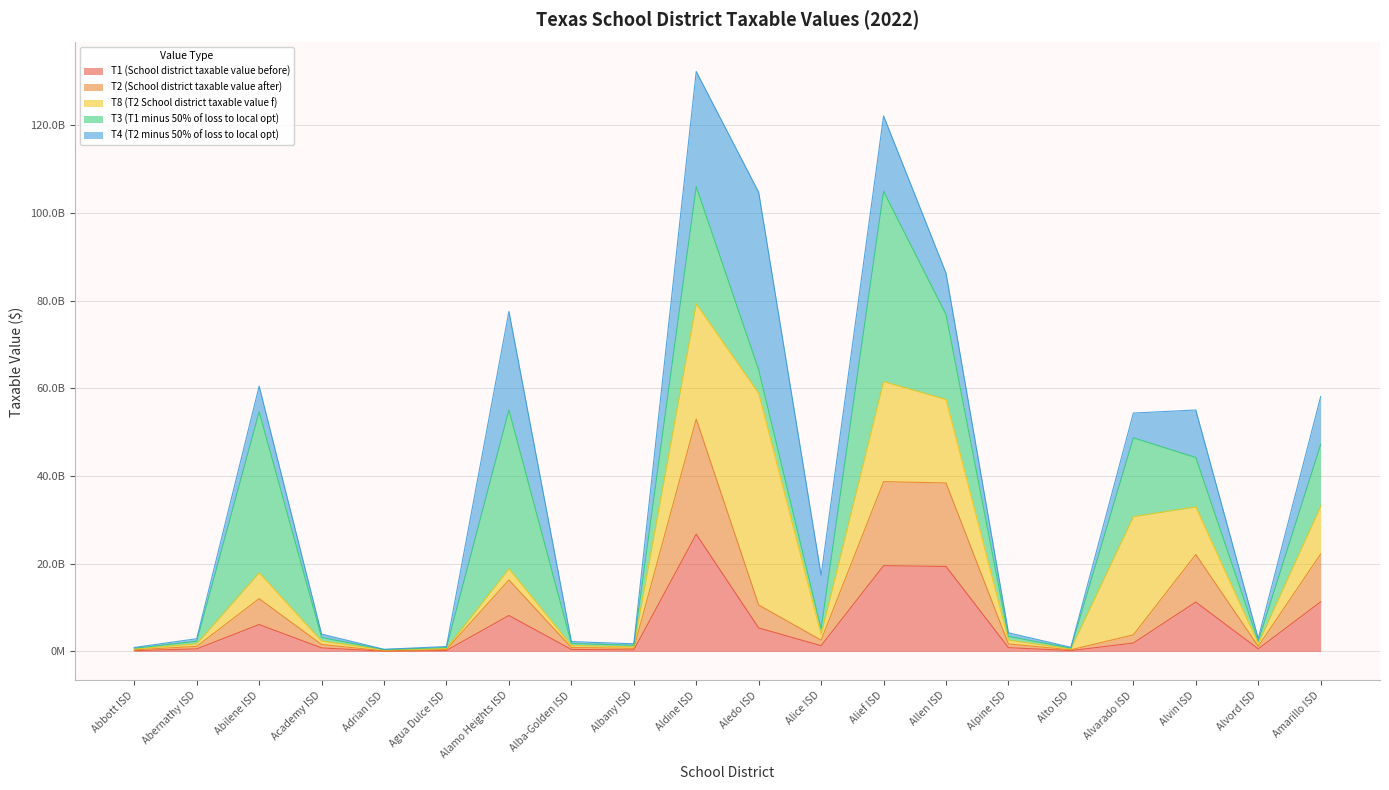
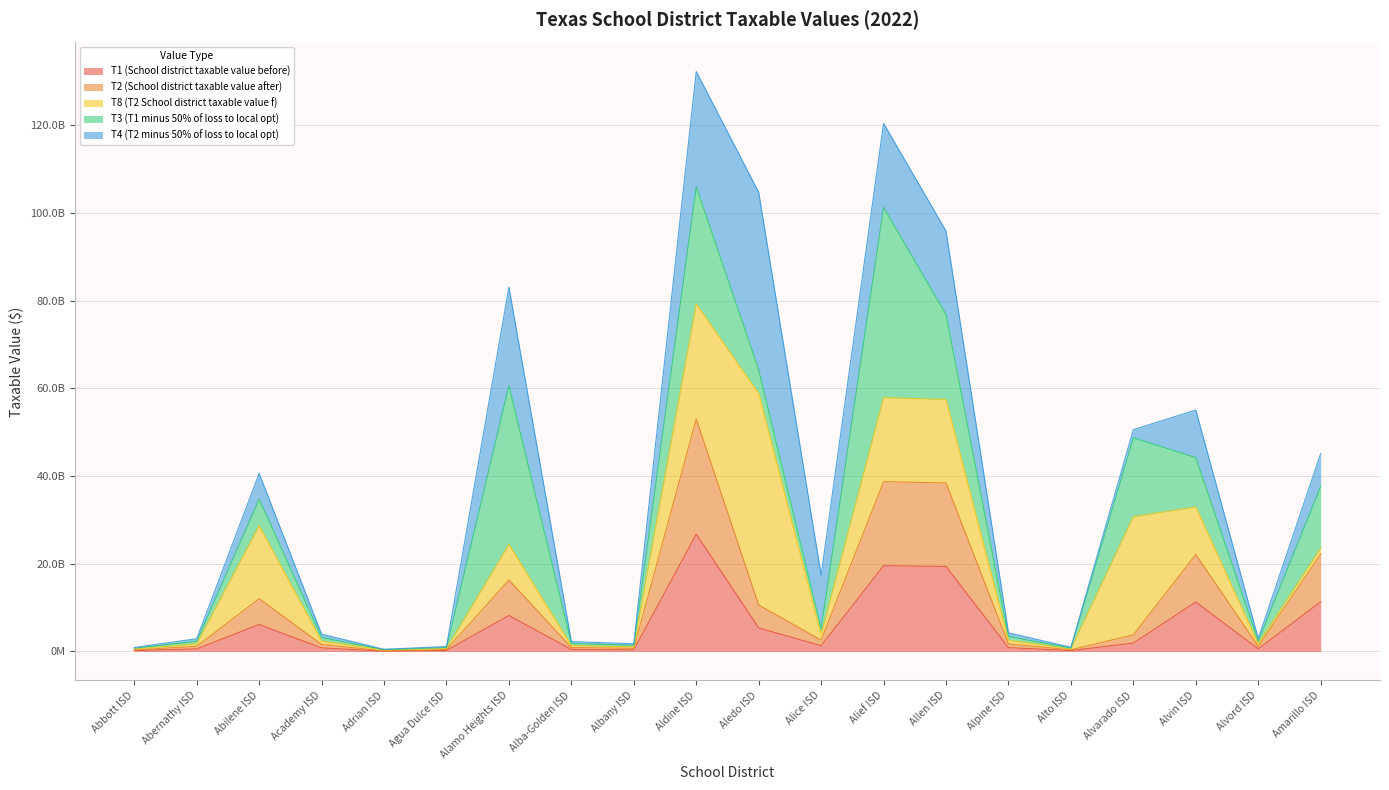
T8 (T2 School district taxable value f), Abilene ISD: 6000000000 -> 17000000000
T3 (T1 minus 50% of loss to local opt), Abilene ISD: 37000000000 -> 6000000000
T8 (T2 School district taxable value f), Alamo Heights ISD: 3000000000 -> 8000000000
T8 (T2 School district taxable value f), Alief ISD: 23000000000 -> 19000000000
T4 (T2 minus 50% of loss to local opt), Alief ISD: 17000000000 -> 19000000000
T4 (T2 minus 50% of loss to local opt), Allen ISD: 9000000000 -> 19000000000
T4 (T2 minus 50% of loss to local opt), Alvarado ISD: 6000000000 -> 2000000000
T8 (T2 School district taxable value f), Amarillo ISD: 11000000000 -> 1000000000
T4 (T2 minus 50% of loss to local opt), Amarillo ISD: 11000000000 -> 7000000000
